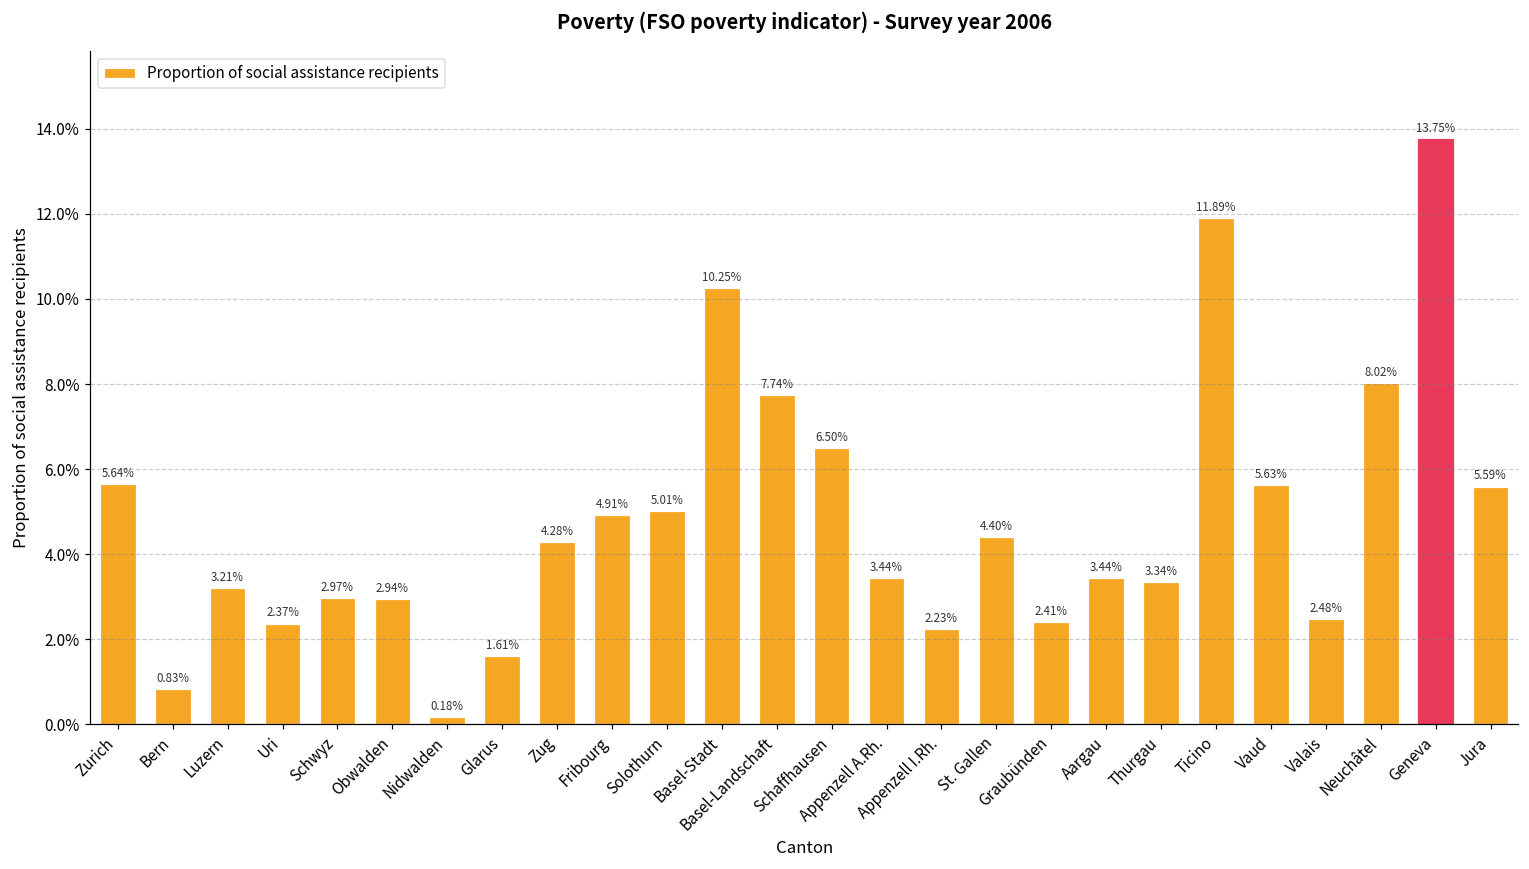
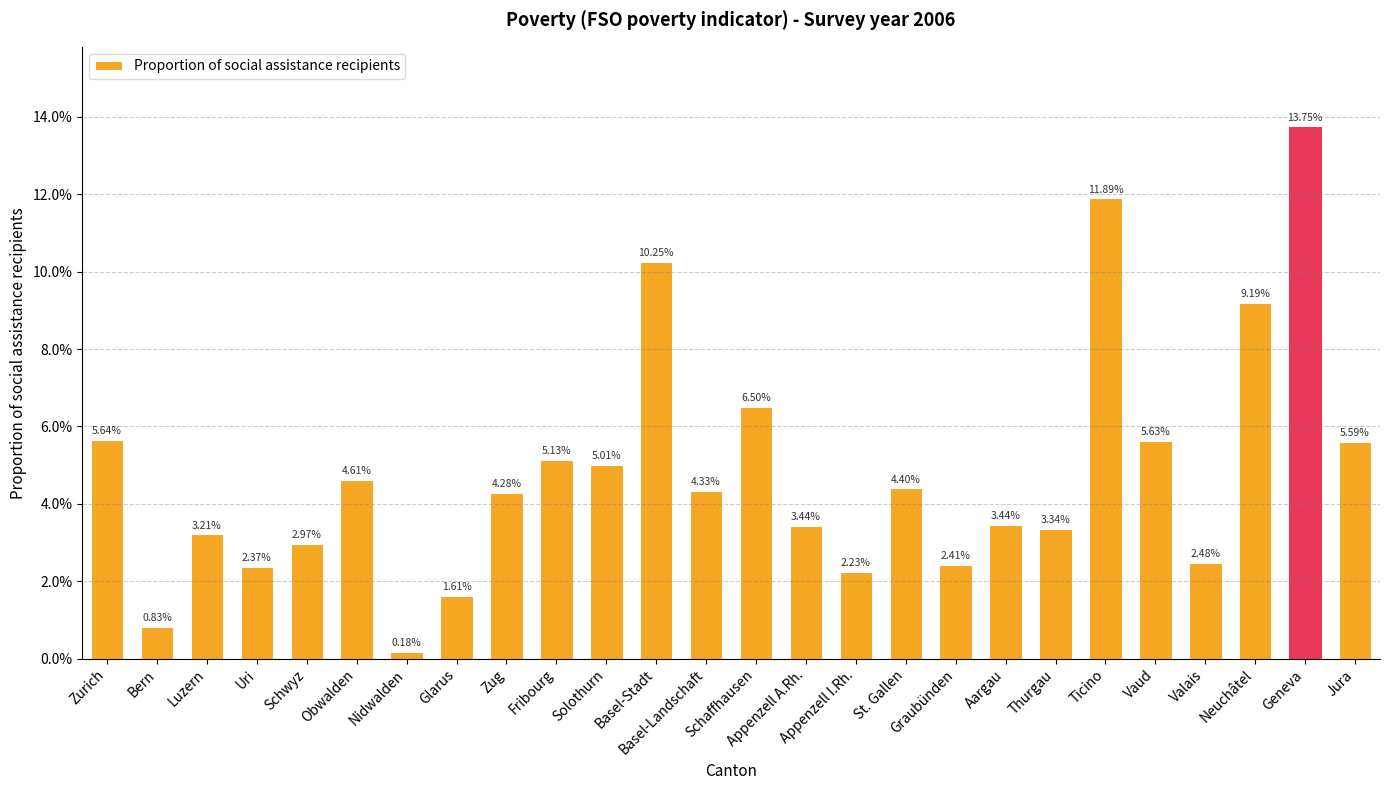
Obwalden: 2.94% -> 4.61%
Fribourg: 4.91% -> 5.13%
Basel-Landschaft: 7.74% -> 4.33%
Neuchâtel: 8.02% -> 9.19%
